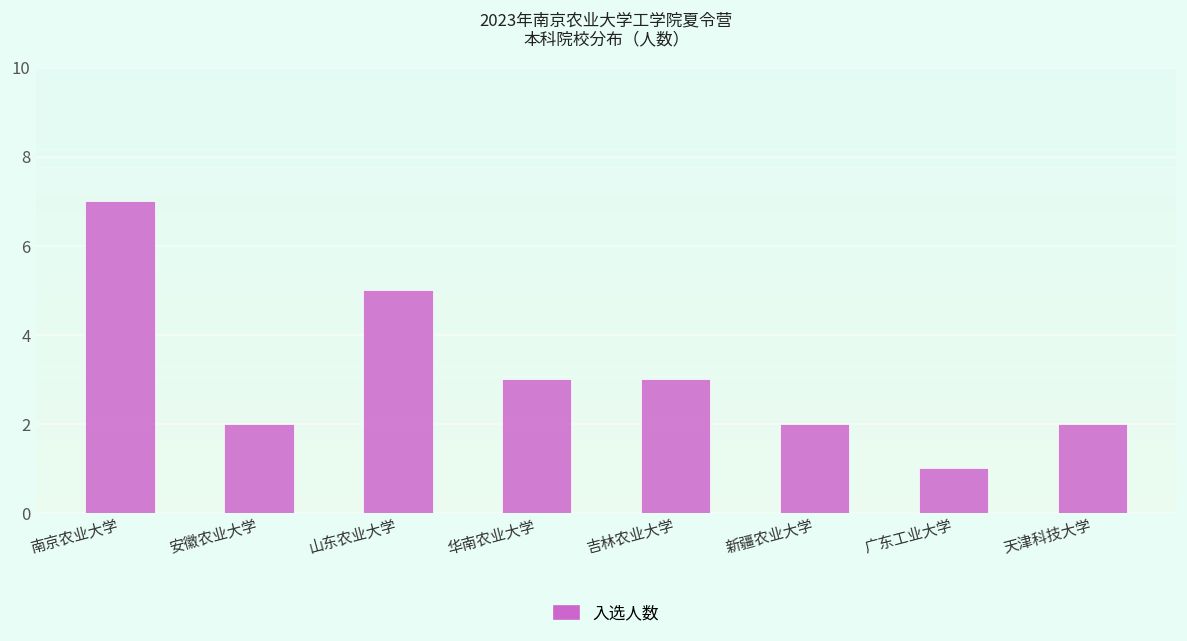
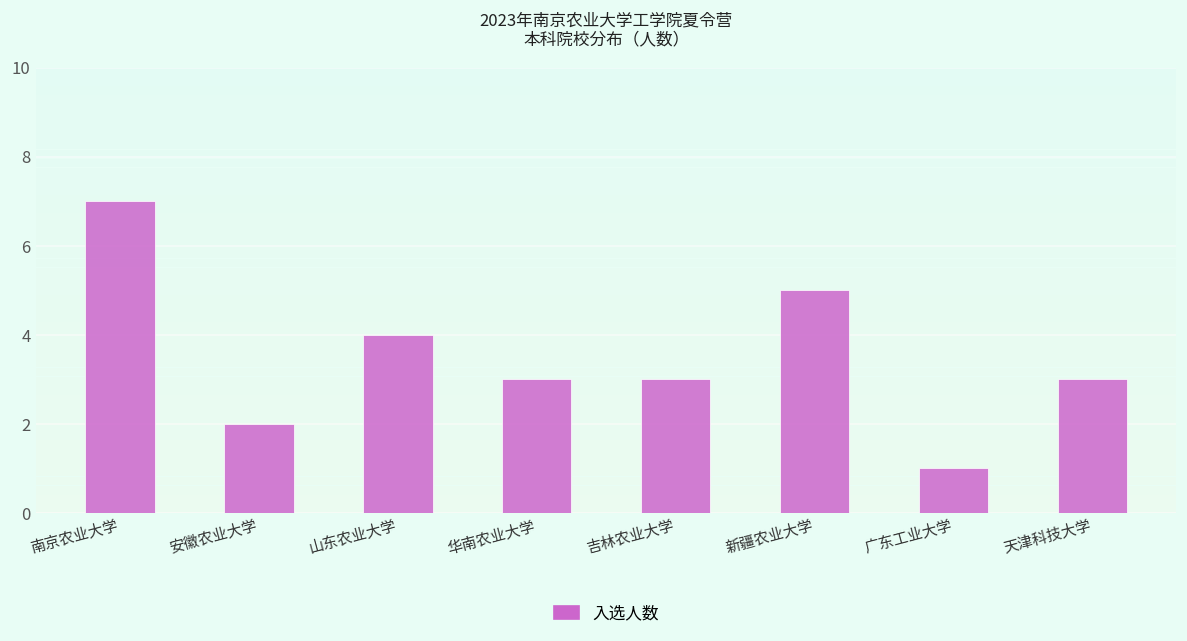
山东农业大学: 5 -> 4
新疆农业大学: 2 -> 5
天津科技大学: 2 -> 3
